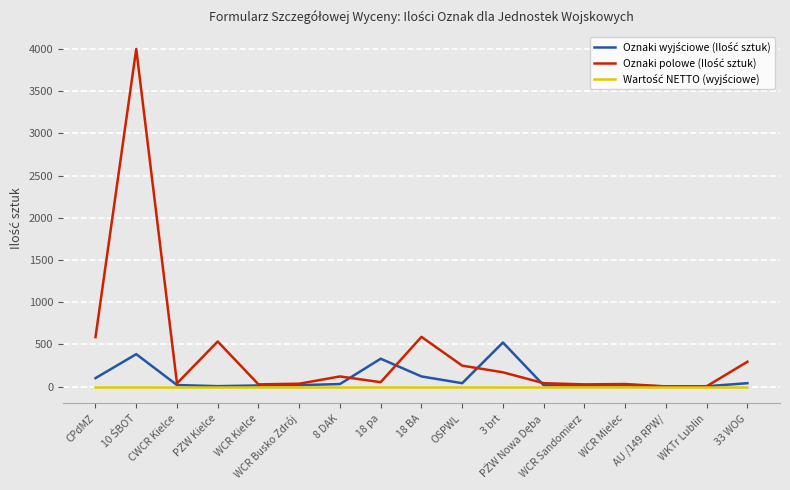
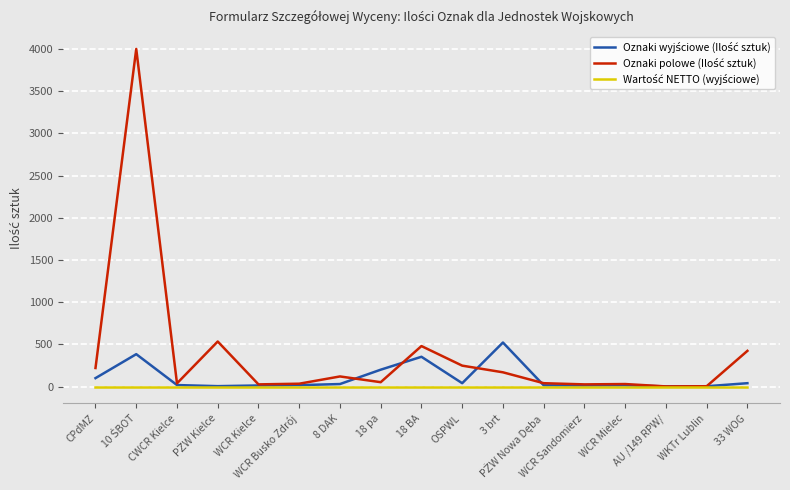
Oznaki polowe (Ilość sztuk), CPdMZ: 600 -> 200
Oznaki wyjściowe (Ilość sztuk), 18 pa: 300 -> 200
Oznaki wyjściowe (Ilość sztuk), 18 BA: 100 -> 400
Oznaki polowe (Ilość sztuk), 18 BA: 600 -> 500
Oznaki polowe (Ilość sztuk), 33 WOG: 300 -> 400
